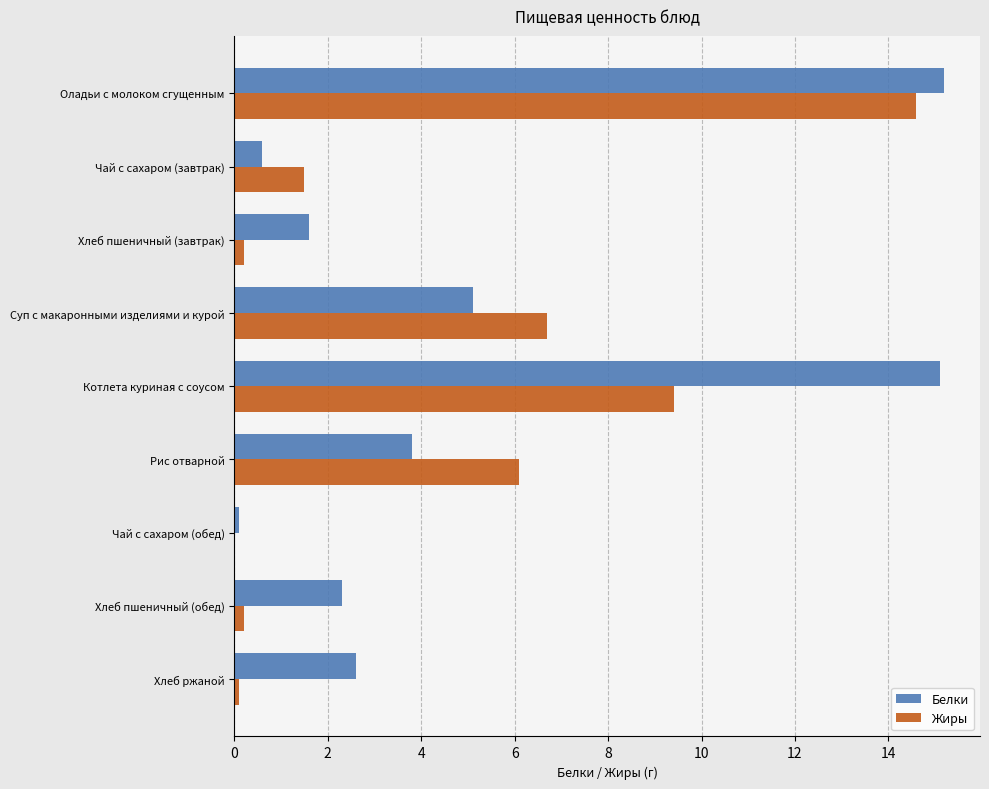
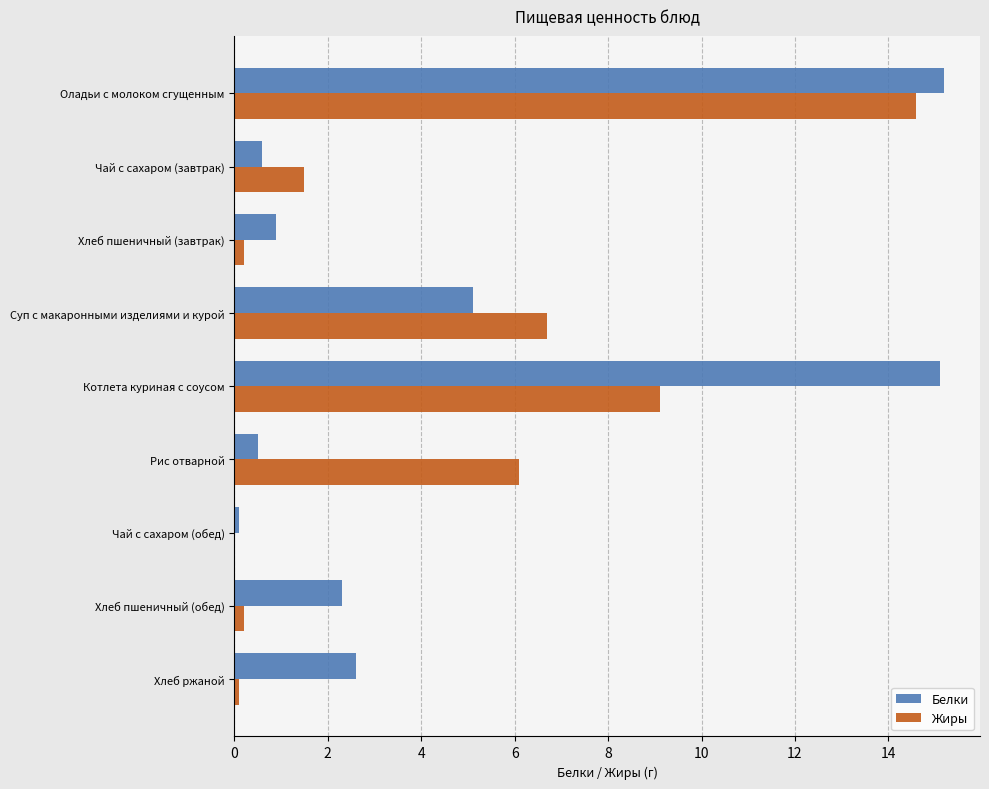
Белки, Хлеб пшеничный (завтрак): 1.6 -> 0.9
Жиры, Котлета куриная с соусом: 9.4 -> 9.1
Белки, Рис отварной: 3.8 -> 0.5
